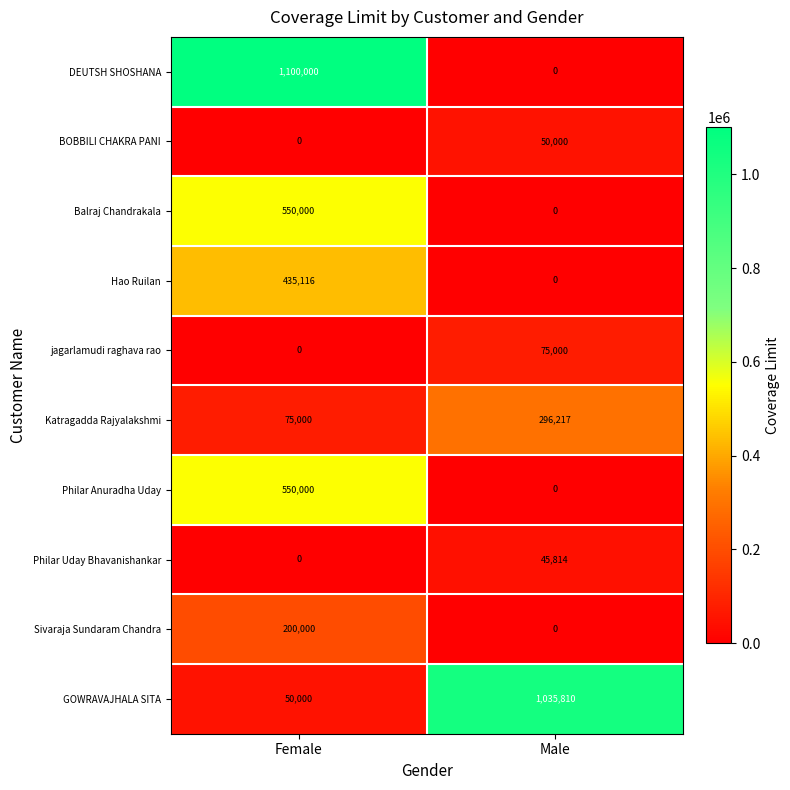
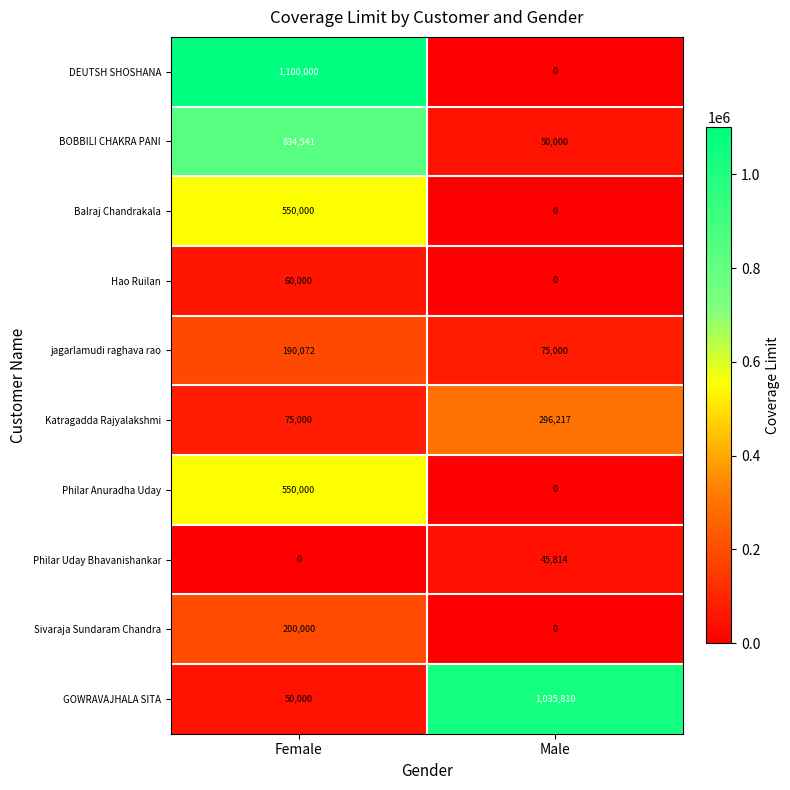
BOBBILI CHAKRA PANI, Female: 0 -> 834,541
Hao Ruilan, Female: 435,116 -> 60,000
jagarlamudi raghava rao, Female: 0 -> 190,072
